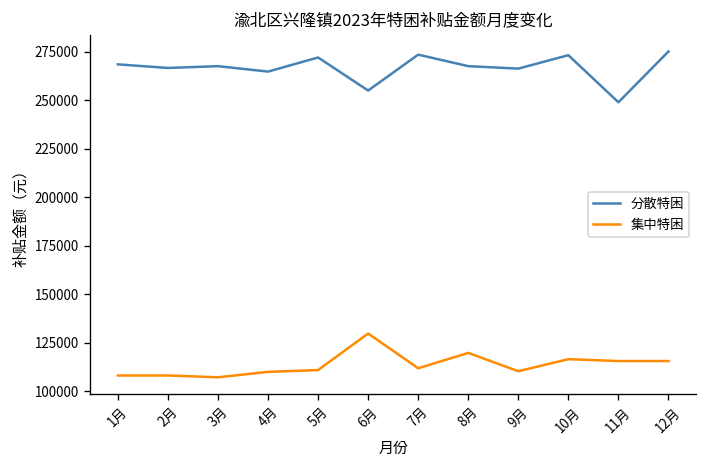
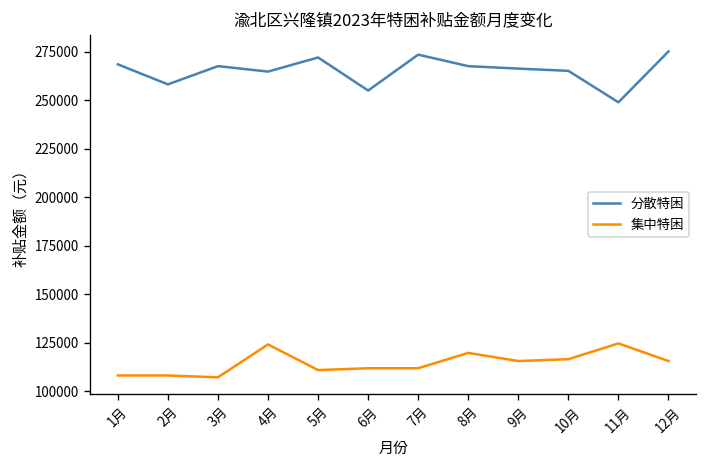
分散特困, 2月: 267000 -> 258000
集中特困, 4月: 110000 -> 124000
集中特困, 6月: 130000 -> 112000
集中特困, 9月: 110000 -> 116000
分散特困, 10月: 273000 -> 265000
集中特困, 11月: 116000 -> 125000
